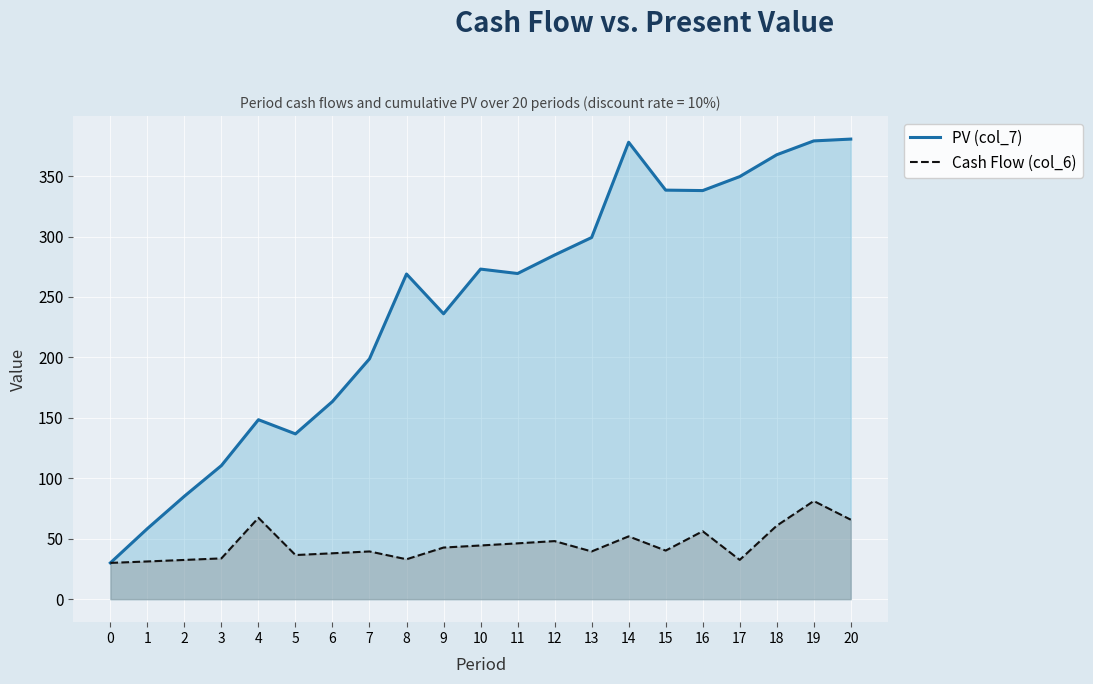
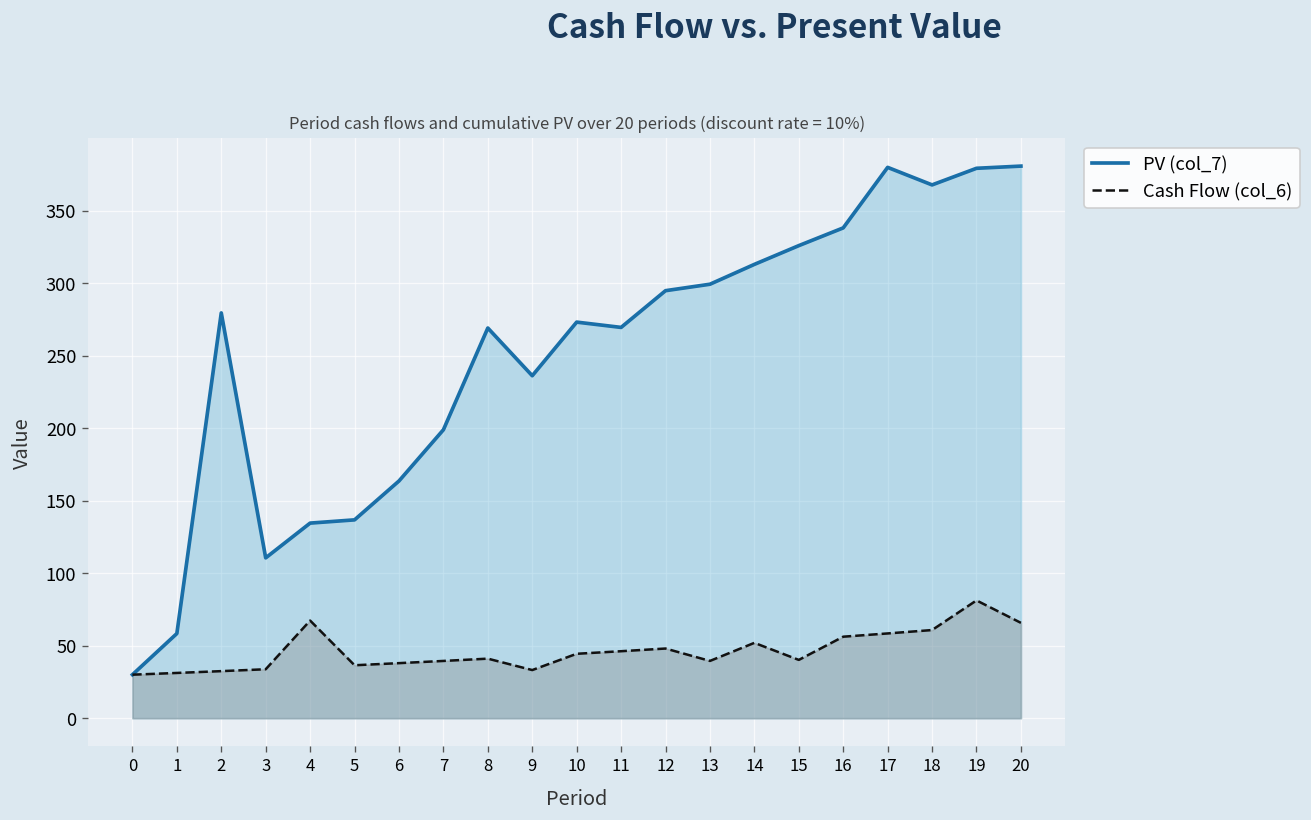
PV (col_7), 2: 85 -> 279
PV (col_7), 4: 148 -> 135
Cash Flow (col_6), 8: 33 -> 41
Cash Flow (col_6), 9: 43 -> 33
PV (col_7), 12: 285 -> 295
PV (col_7), 14: 378 -> 313
PV (col_7), 15: 338 -> 326
PV (col_7), 17: 350 -> 380
Cash Flow (col_6), 17: 32 -> 58
